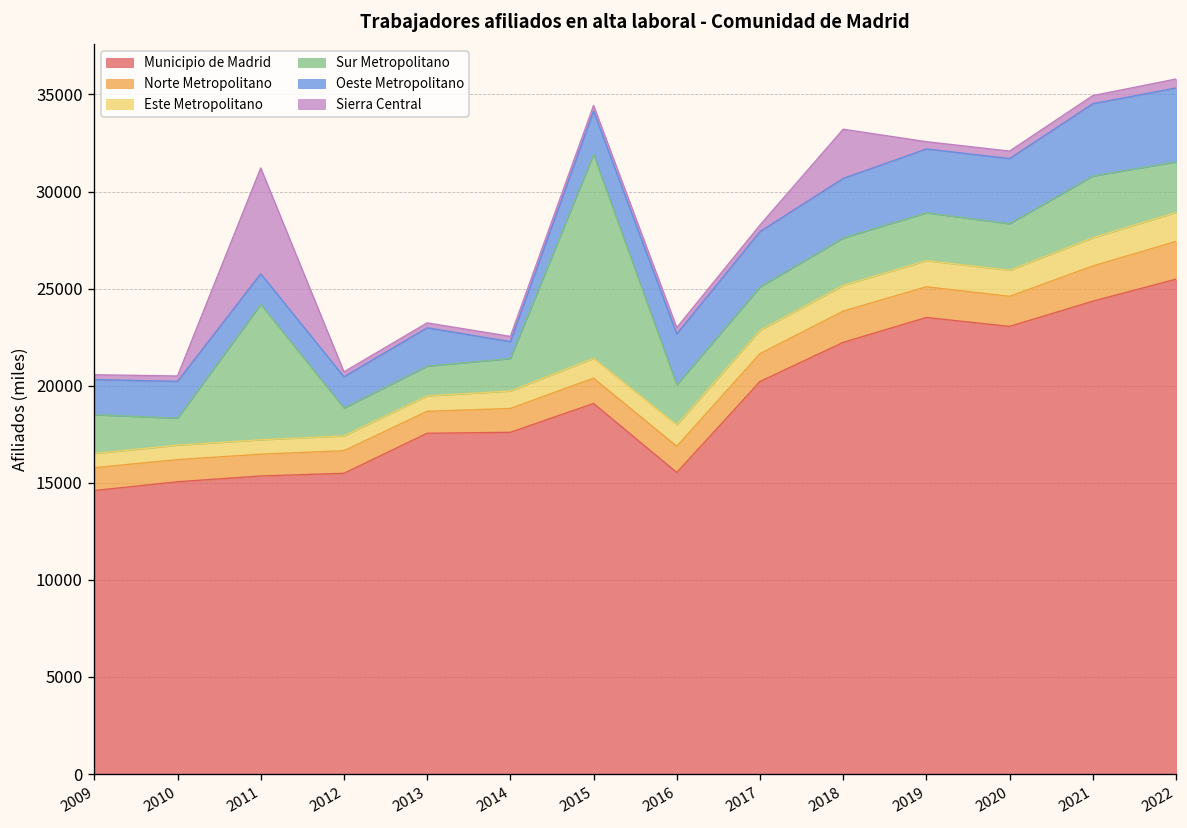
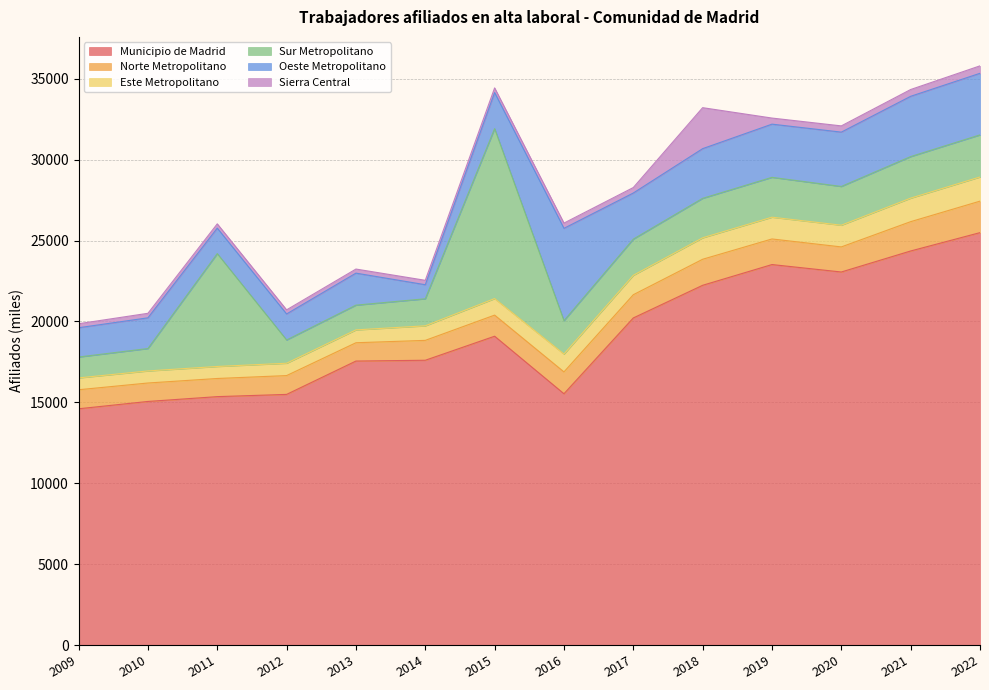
Sur Metropolitano, 2009: 2000 -> 1300
Sierra Central, 2011: 5400 -> 300
Oeste Metropolitano, 2016: 2600 -> 5700
Sur Metropolitano, 2021: 3200 -> 2600
